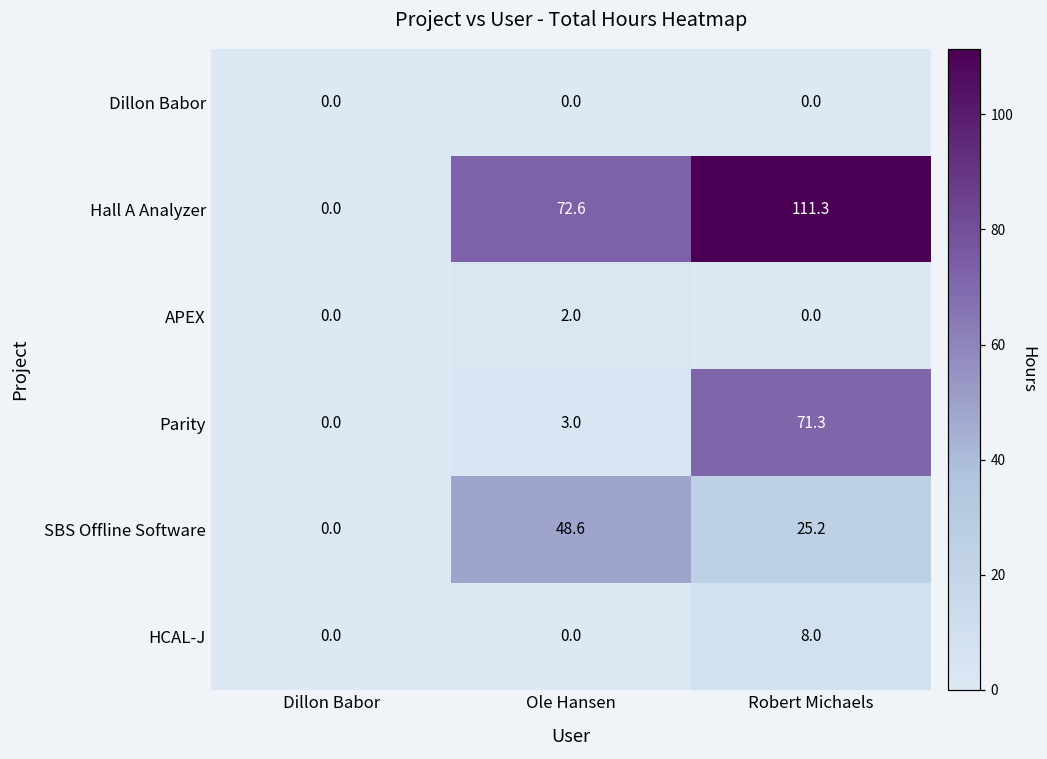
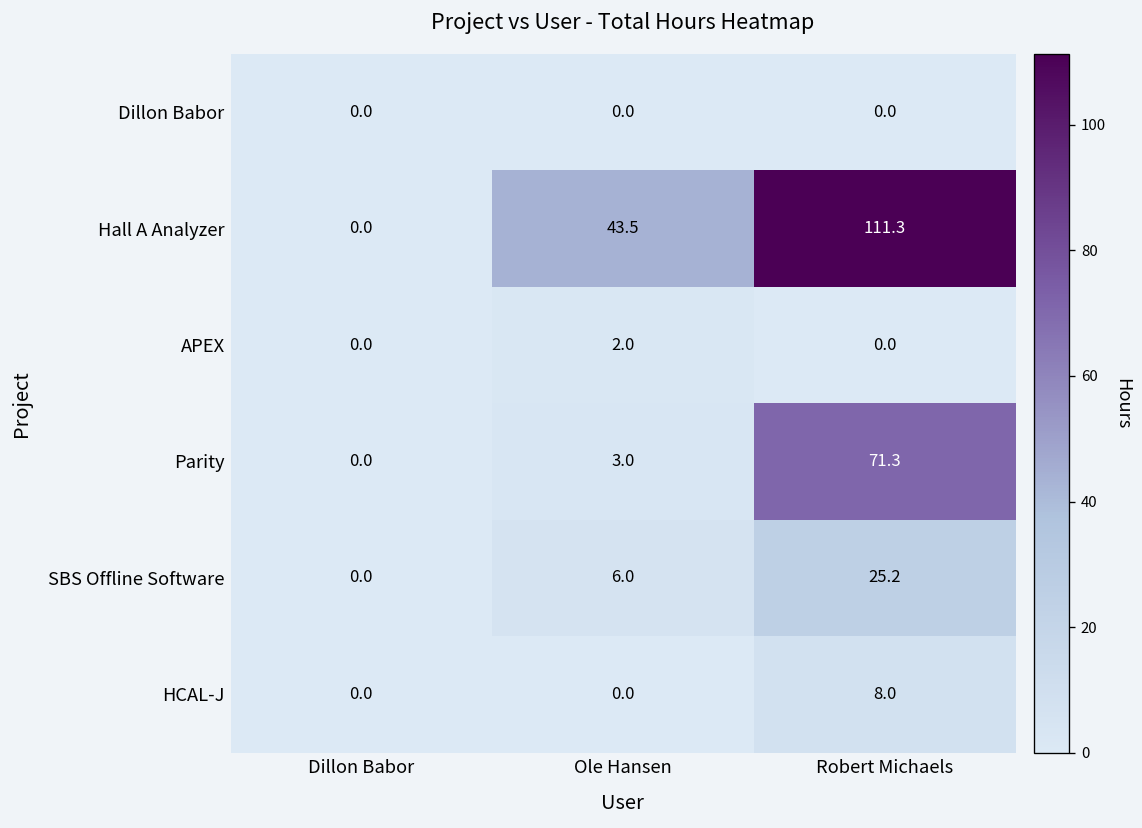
Hall A Analyzer, Ole Hansen: 72.6 -> 43.5
SBS Offline Software, Ole Hansen: 48.6 -> 6.0
